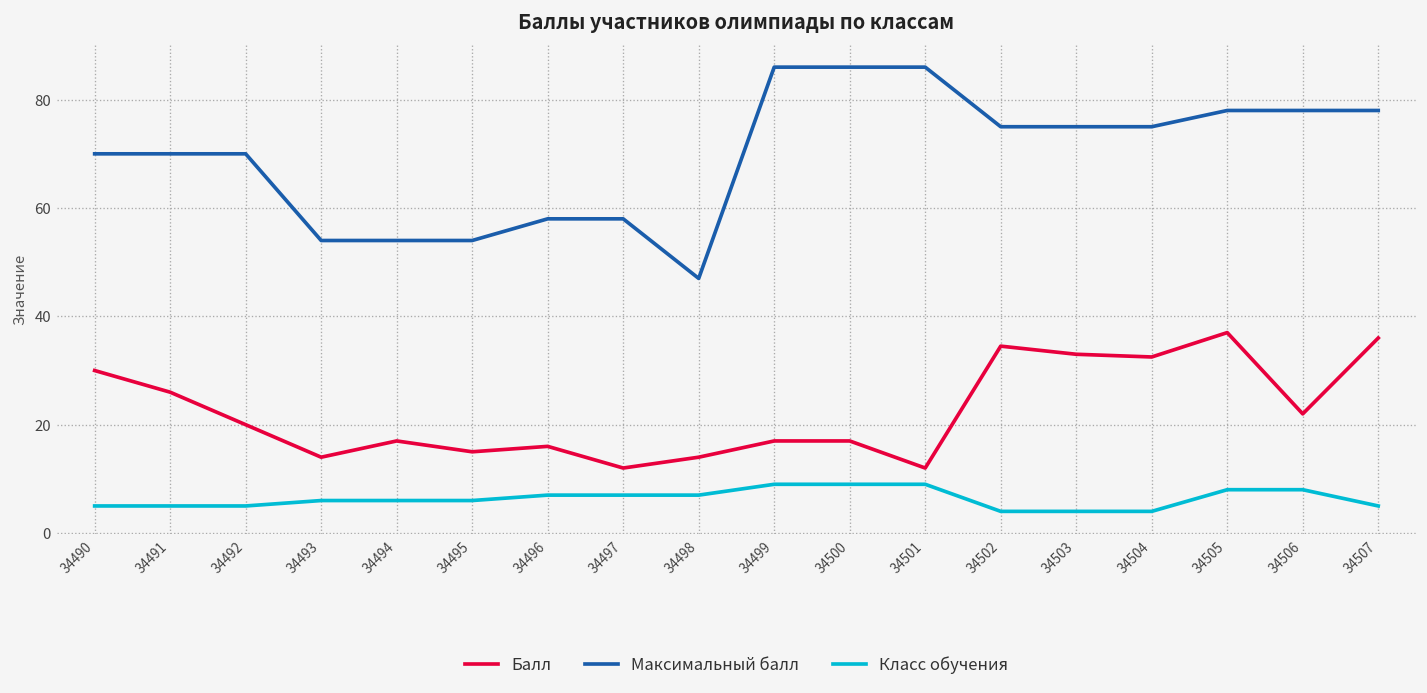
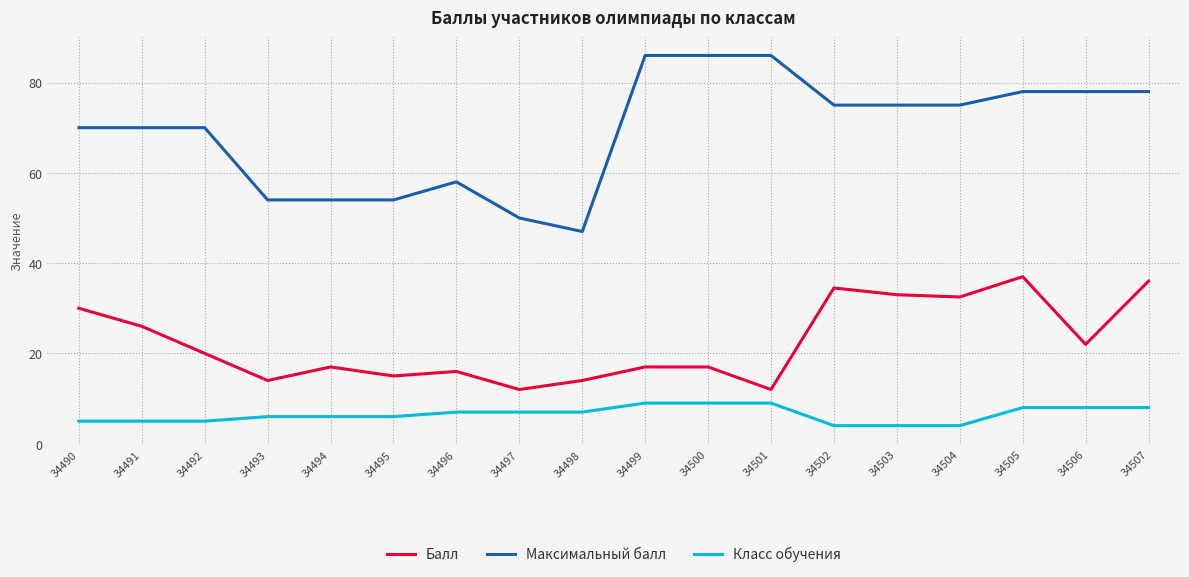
Максимальный балл, 34497: 58 -> 50
Класс обучения, 34507: 5 -> 8
